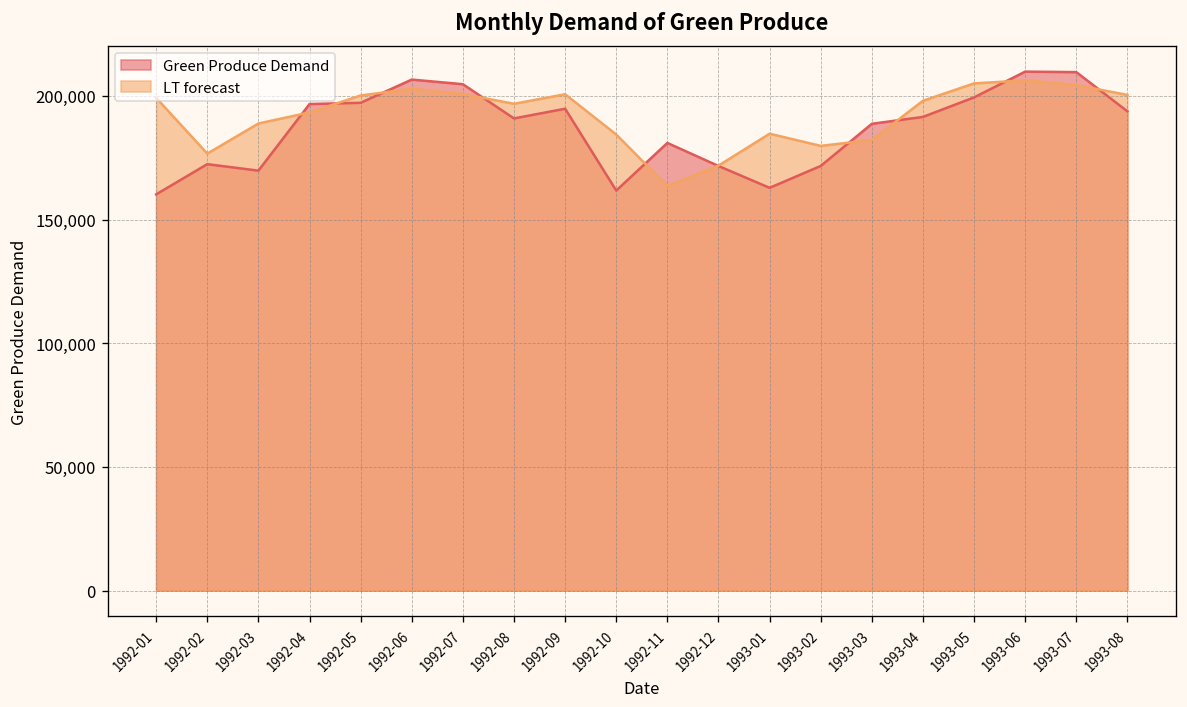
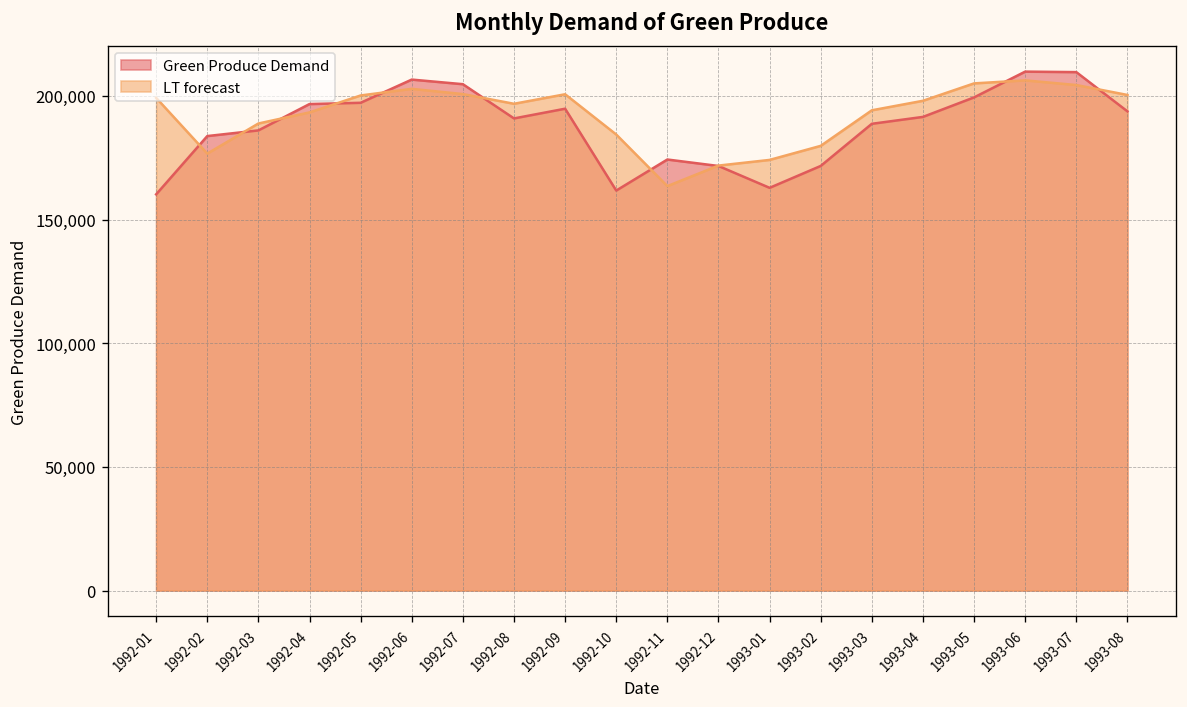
Green Produce Demand, 1992-02: 172,000 -> 184,000
Green Produce Demand, 1992-03: 170,000 -> 186,000
Green Produce Demand, 1992-11: 181,000 -> 174,000
LT forecast, 1993-01: 185,000 -> 174,000
LT forecast, 1993-03: 182,000 -> 194,000
